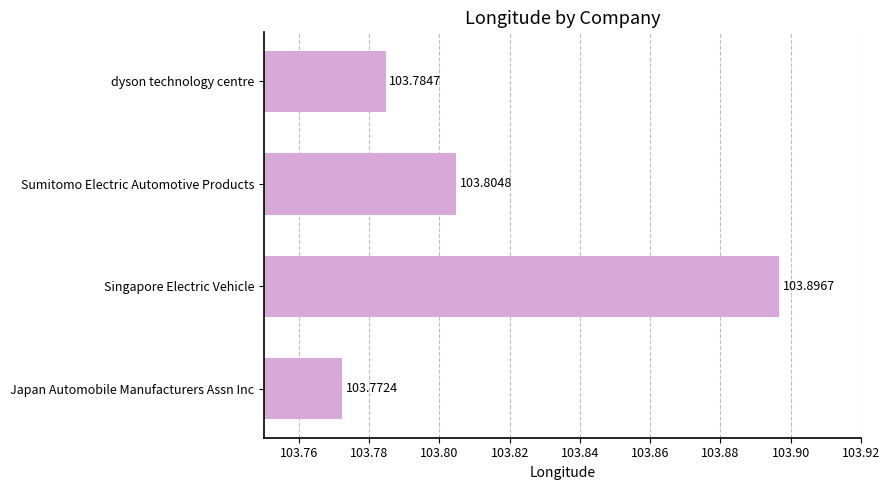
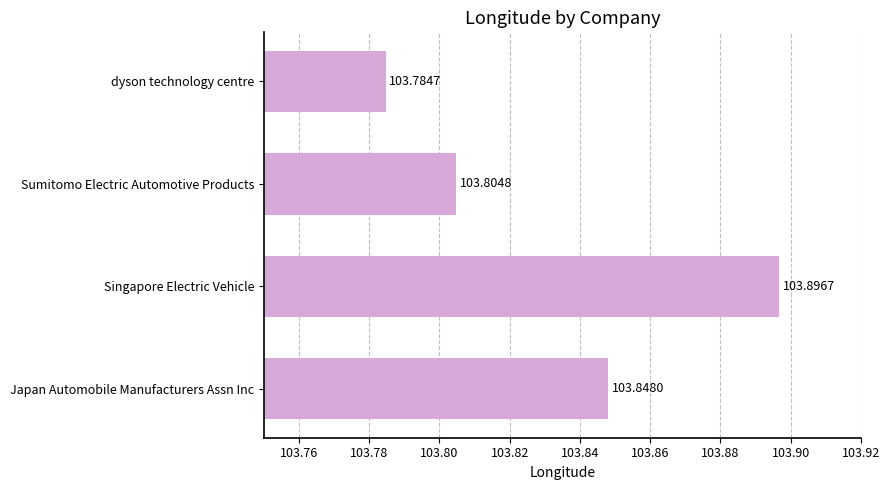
Japan Automobile Manufacturers Assn Inc: 103.7724 -> 103.8480
